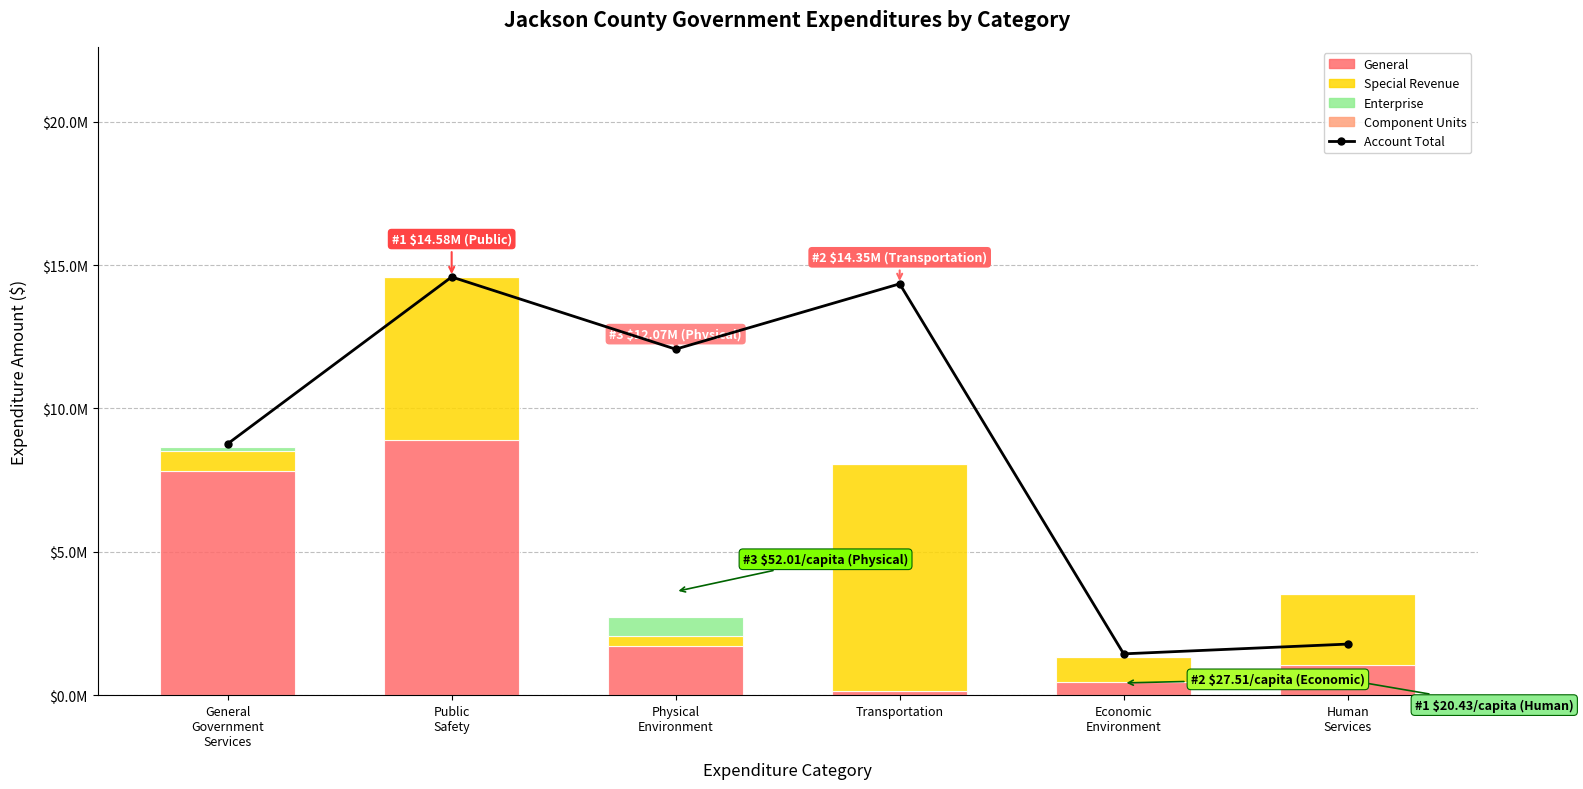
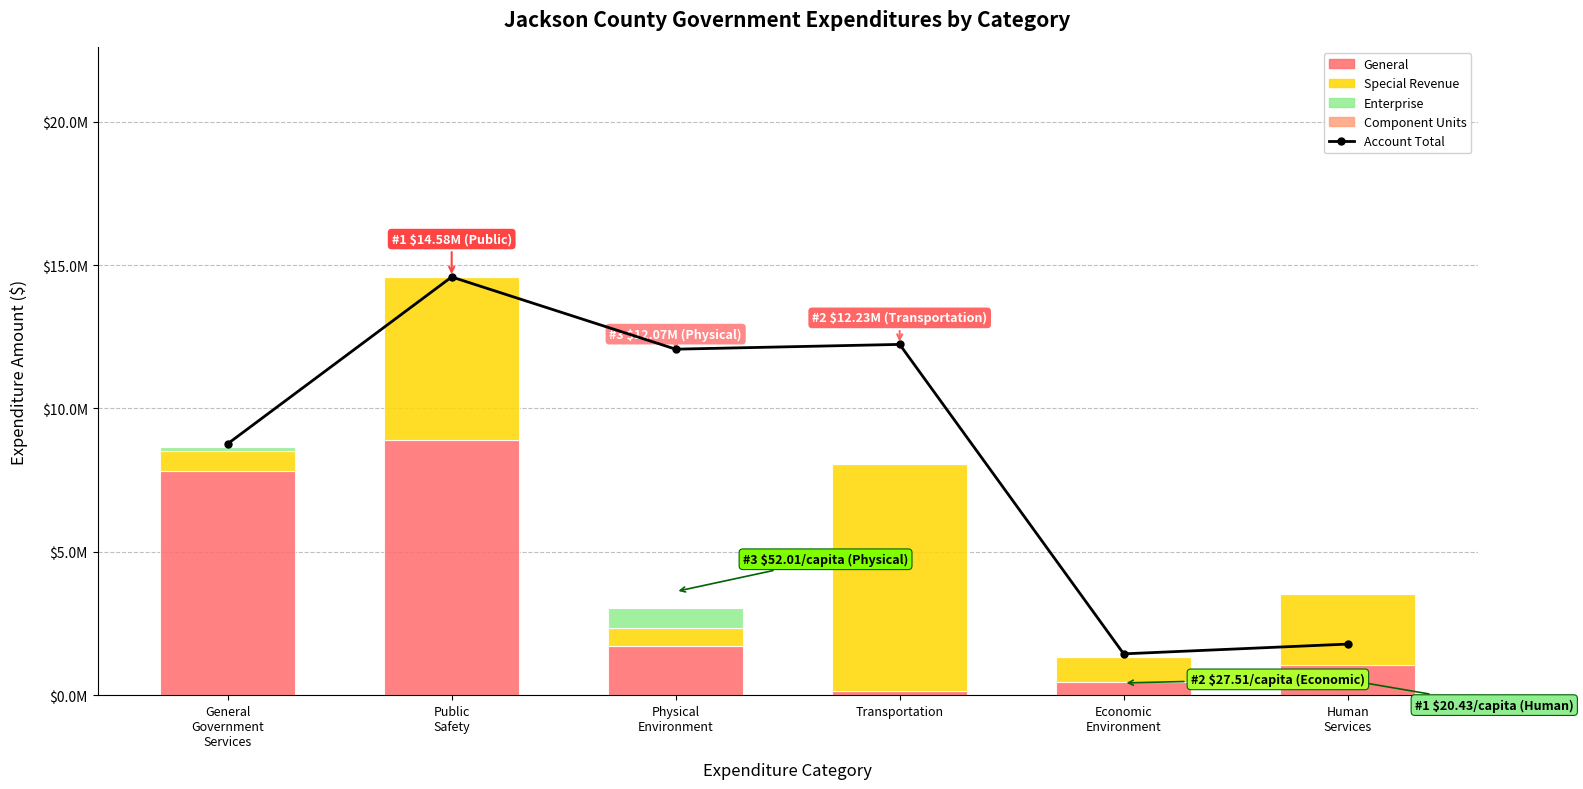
Special Revenue, Physical Environment: $300000 -> $700000
Account Total, Transportation: $14.35M -> $12.23M
